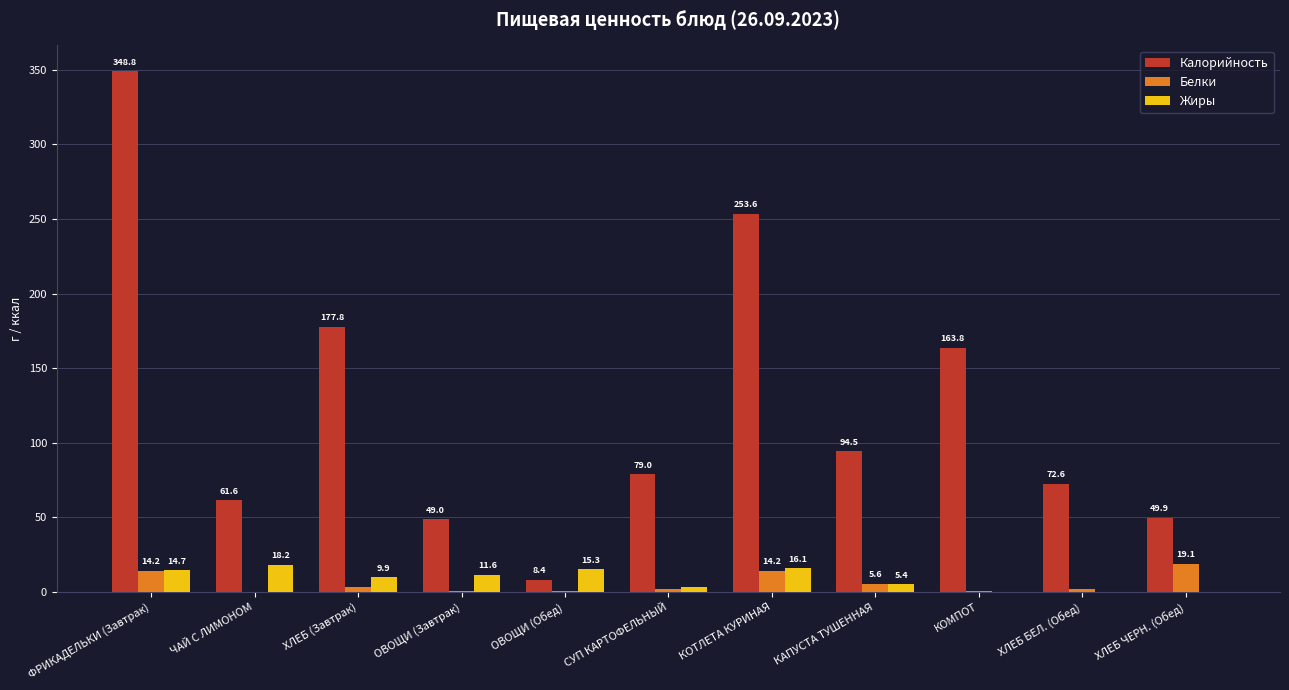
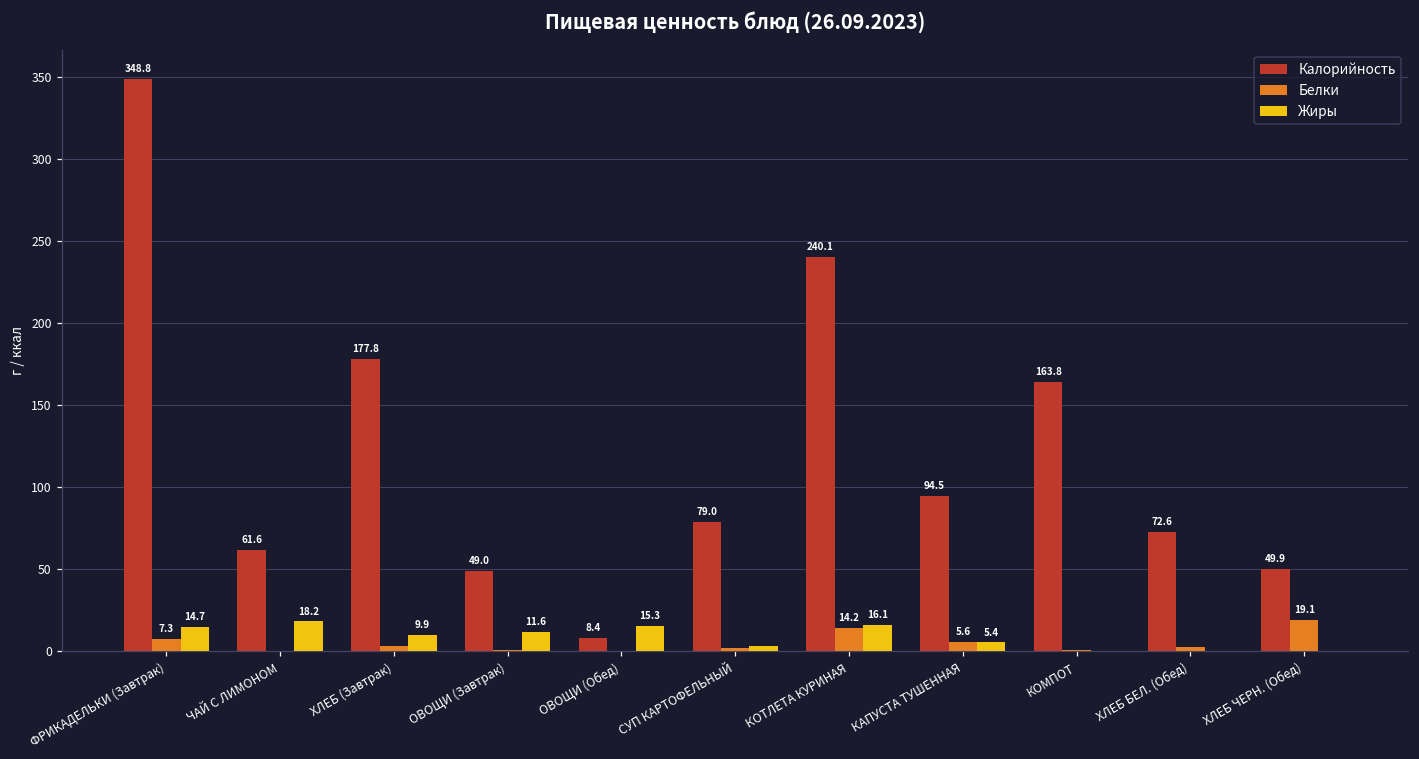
Белки, ФРИКАДЕЛЬКИ (Завтрак): 14.2 -> 7.3
Калорийность, КОТЛЕТА КУРИНАЯ: 253.6 -> 240.1
